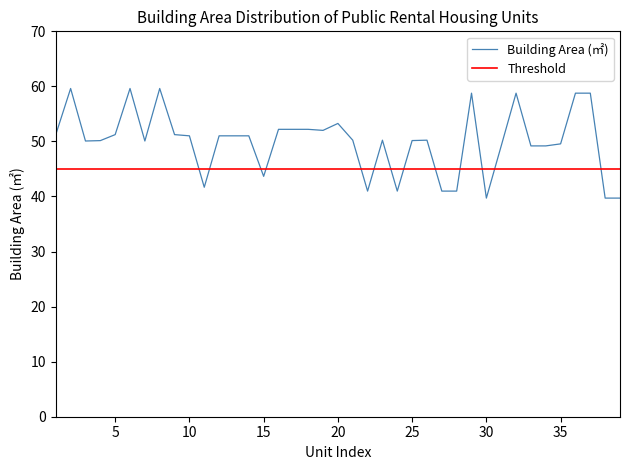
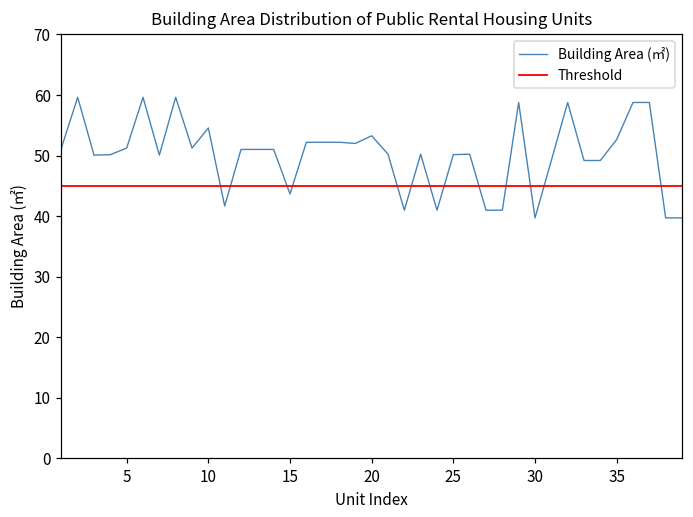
Building Area (㎡), 10: 51 -> 55
Building Area (㎡), 35: 50 -> 53
